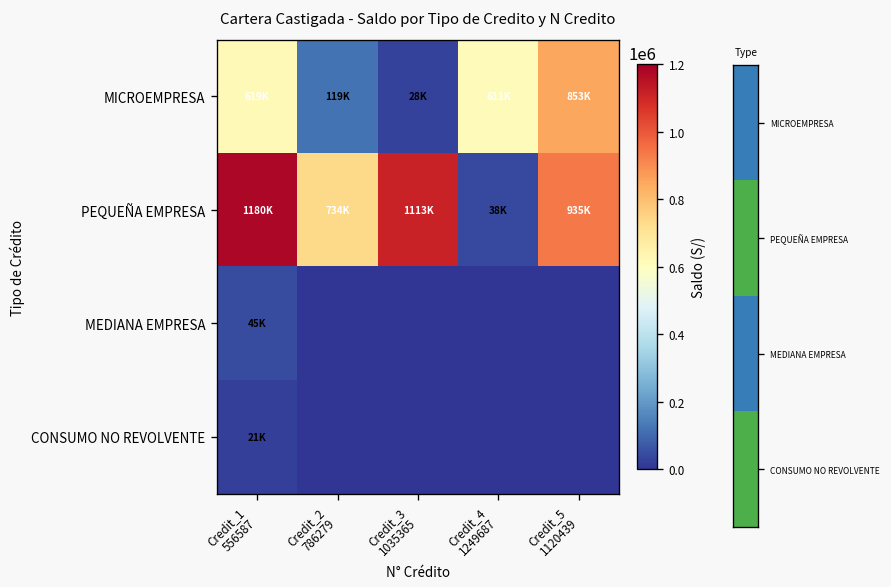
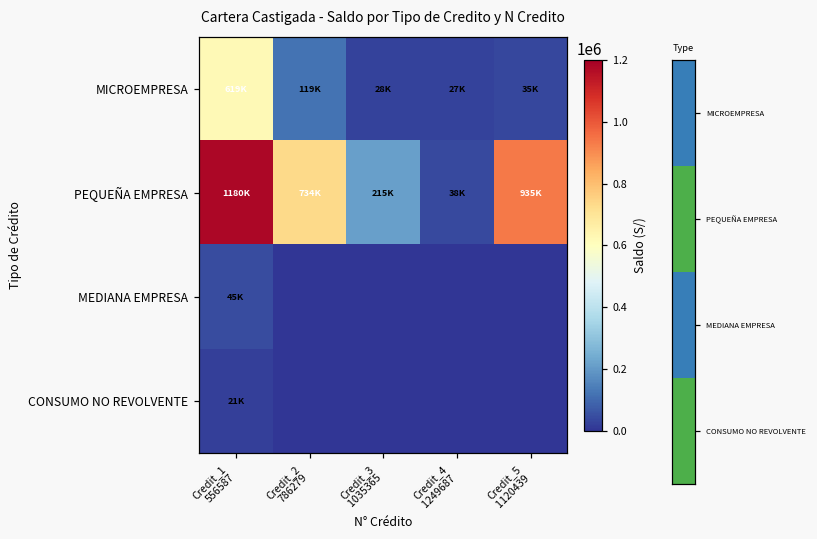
Cartera Castigada - Saldo por Tipo de Credito y N Credito, MICROEMPRESA, Credit_4 1249687: 611K -> 27K
Cartera Castigada - Saldo por Tipo de Credito y N Credito, MICROEMPRESA, Credit_5 1120439: 853K -> 35K
Cartera Castigada - Saldo por Tipo de Credito y N Credito, PEQUEÑA EMPRESA, Credit_3 1035365: 1113K -> 215K
